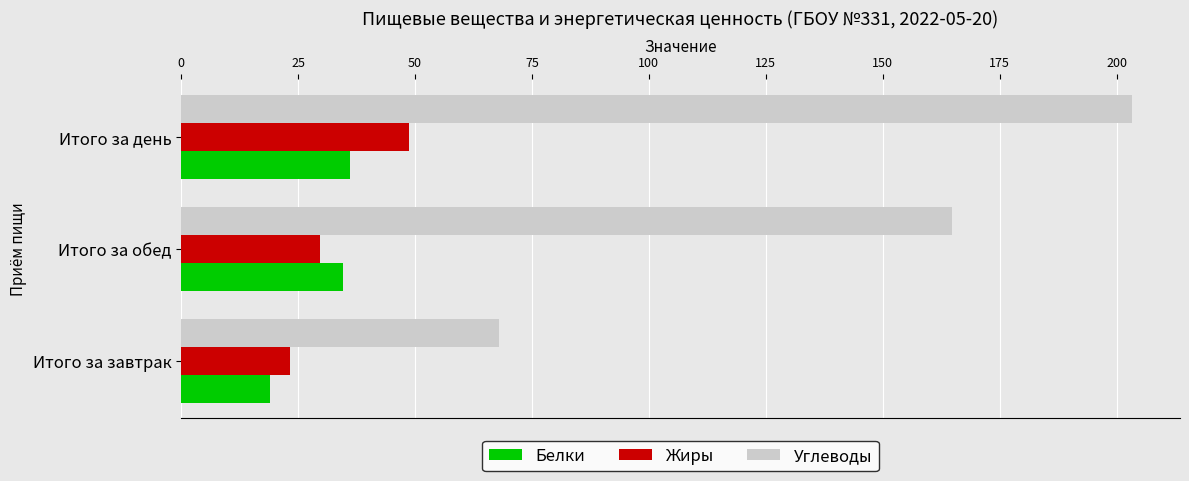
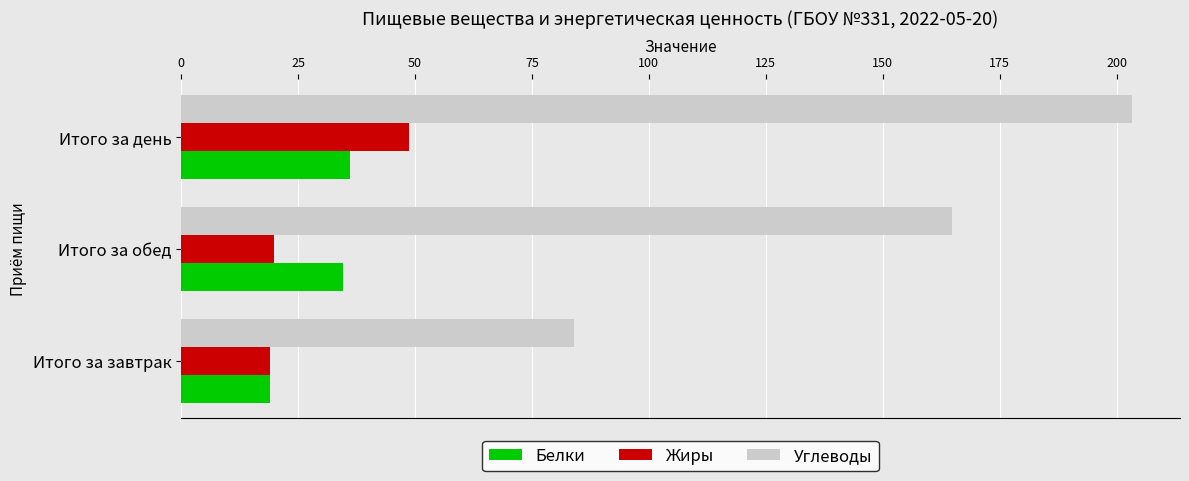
Жиры, Итого за обед: 30 -> 20
Углеводы, Итого за завтрак: 68 -> 84
Жиры, Итого за завтрак: 23 -> 19
